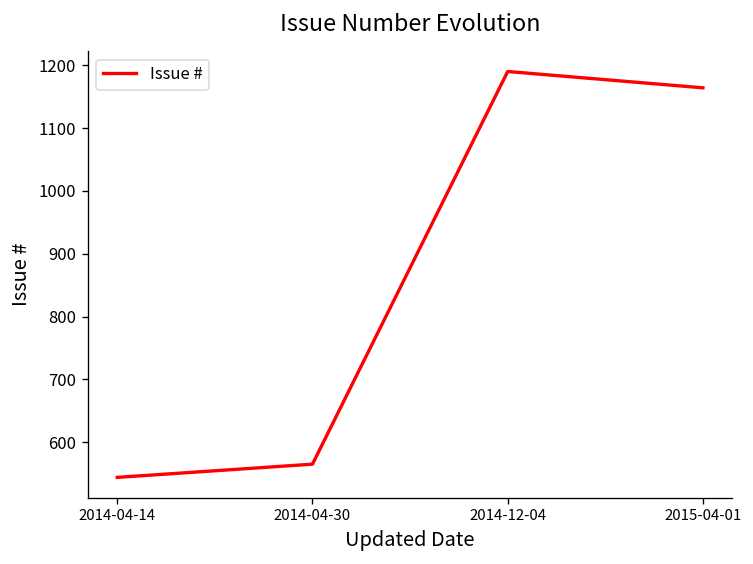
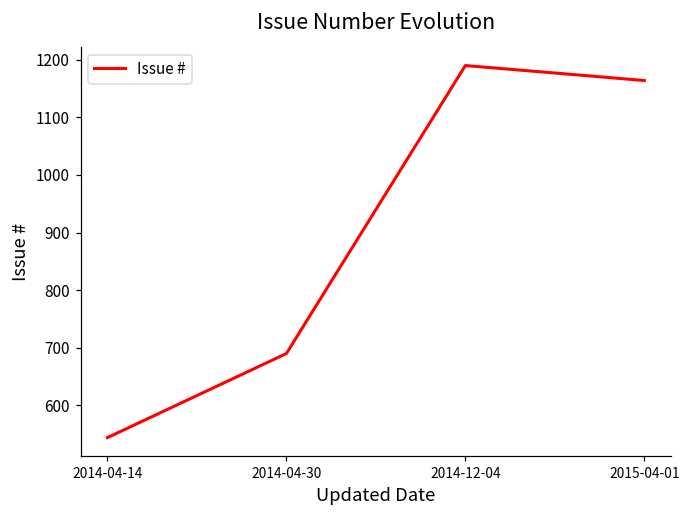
2014-04-30: 570 -> 690
